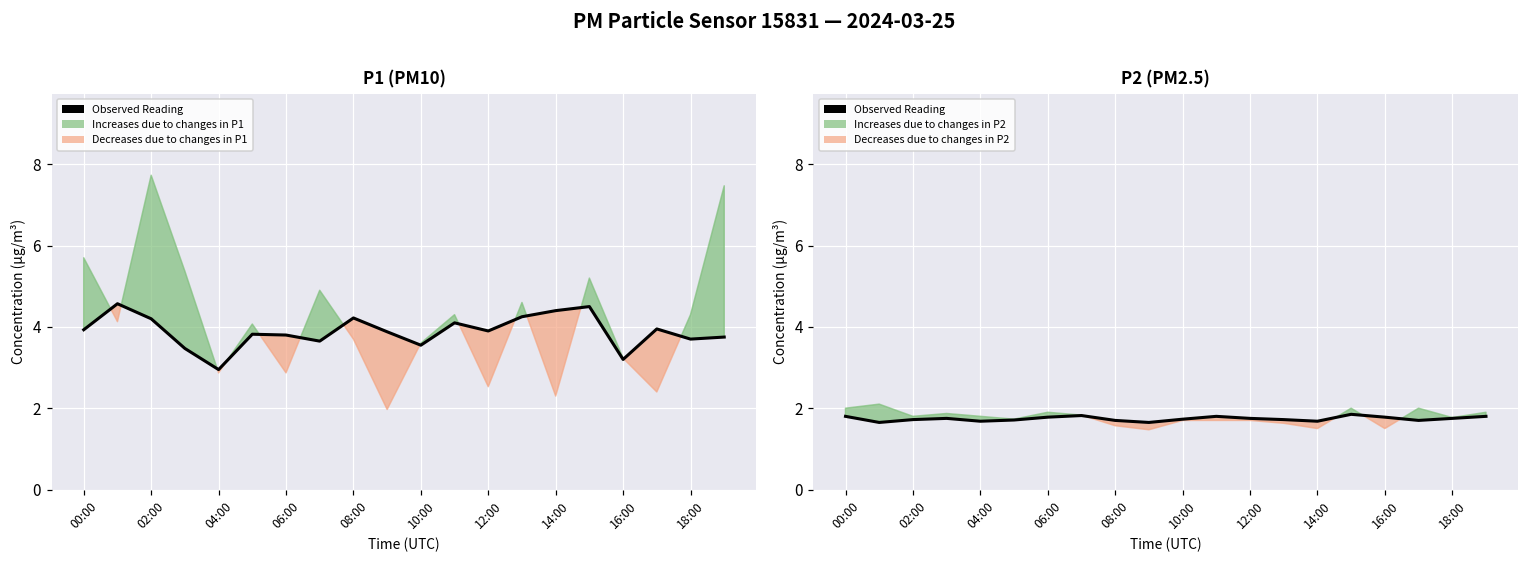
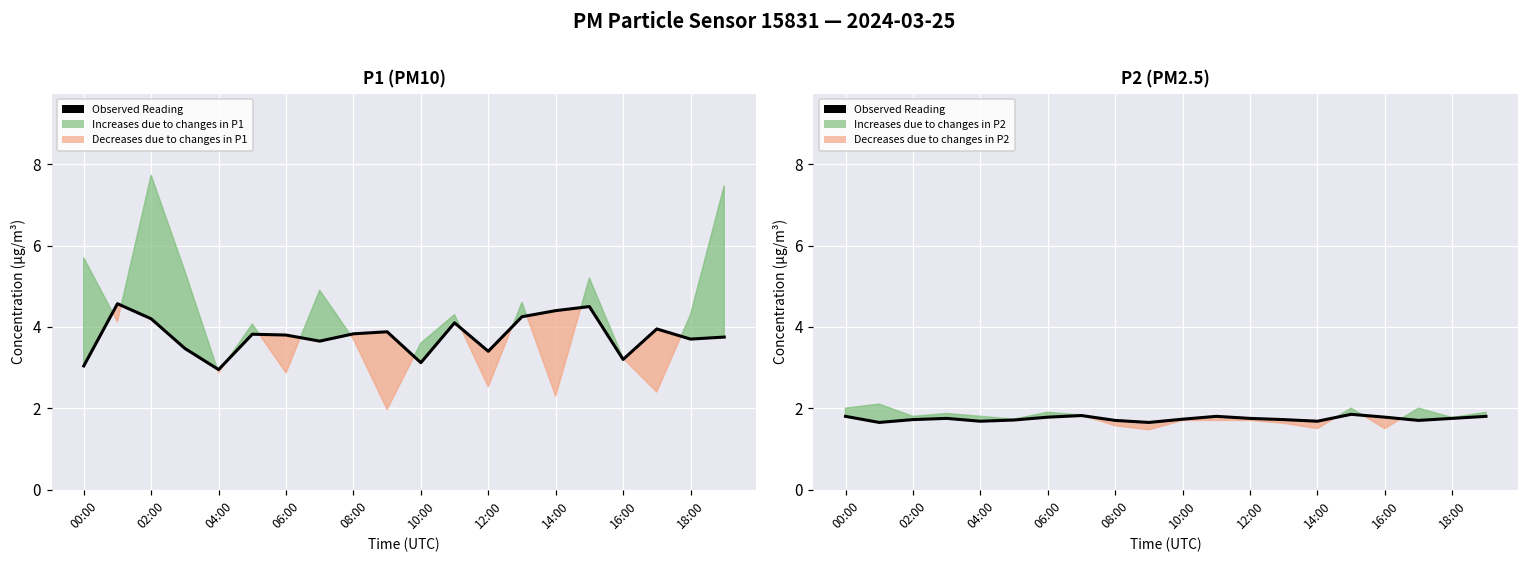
P1 (PM10), 00:00: 3.9 -> 3.0
P1 (PM10), 08:00: 4.2 -> 3.8
P1 (PM10), 10:00: 3.6 -> 3.1
P1 (PM10), 12:00: 3.9 -> 3.4
